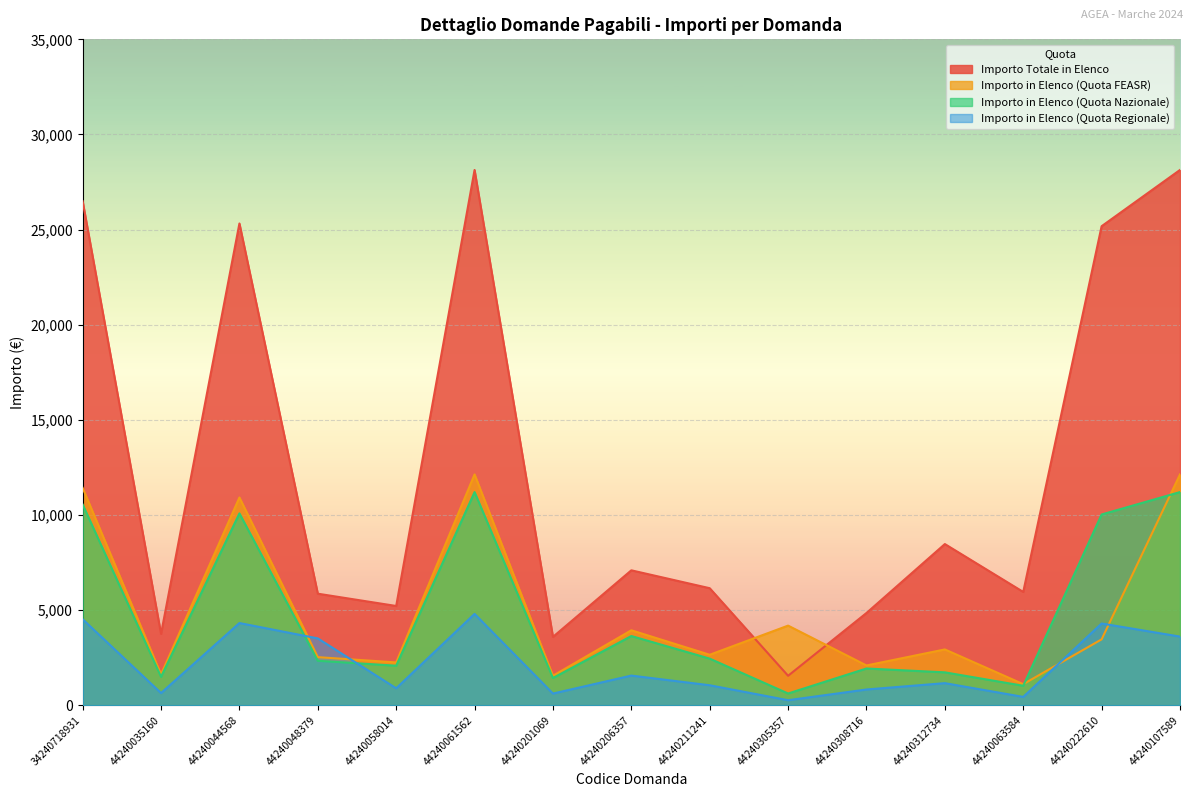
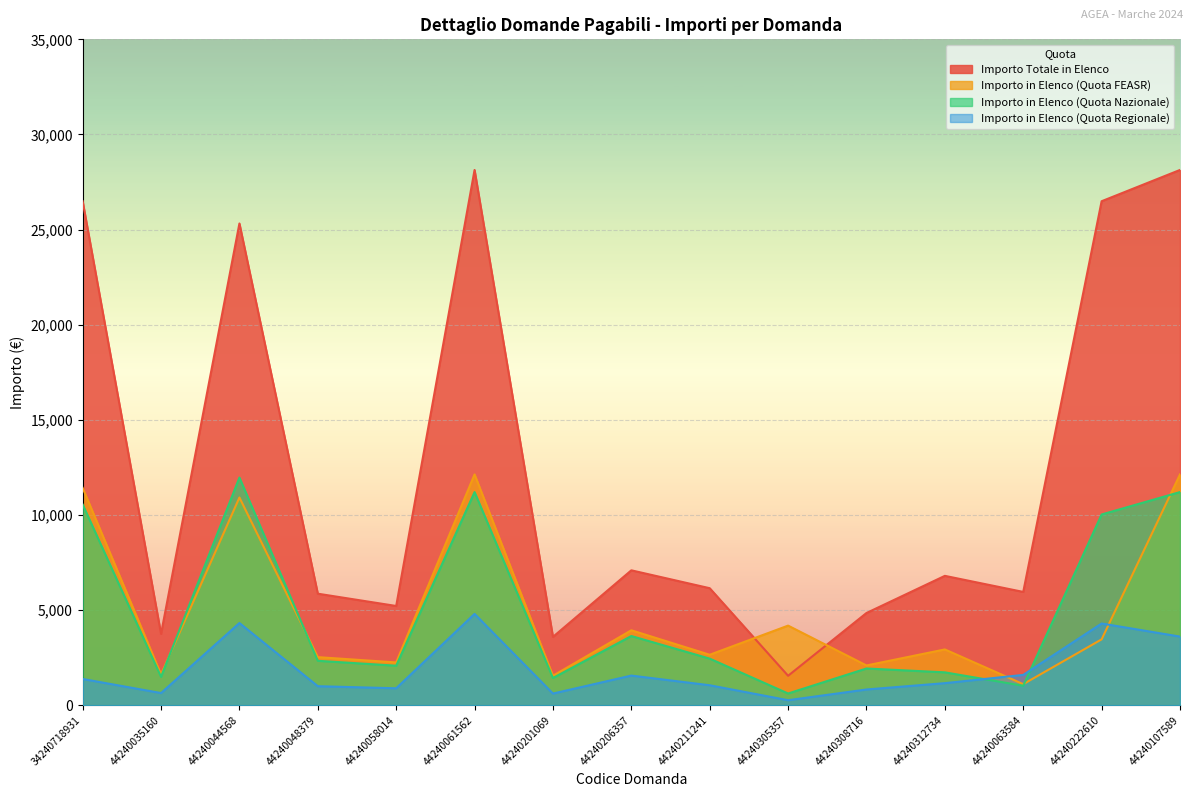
Importo in Elenco (Quota Regionale), 34240718931: 4,500 -> 1,400
Importo in Elenco (Quota Nazionale), 44240044568: 10,100 -> 12,000
Importo in Elenco (Quota Regionale), 44240048379: 3,500 -> 1,000
Importo Totale in Elenco, 44240312734: 8,500 -> 6,800
Importo in Elenco (Quota Regionale), 44240063584: 400 -> 1,600
Importo Totale in Elenco, 44240222610: 25,200 -> 26,500
